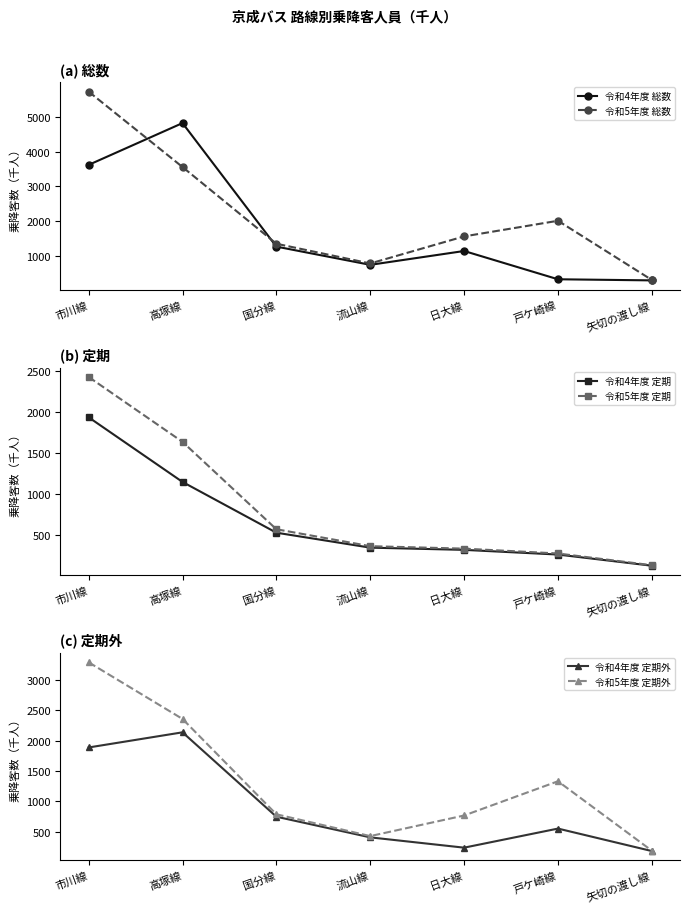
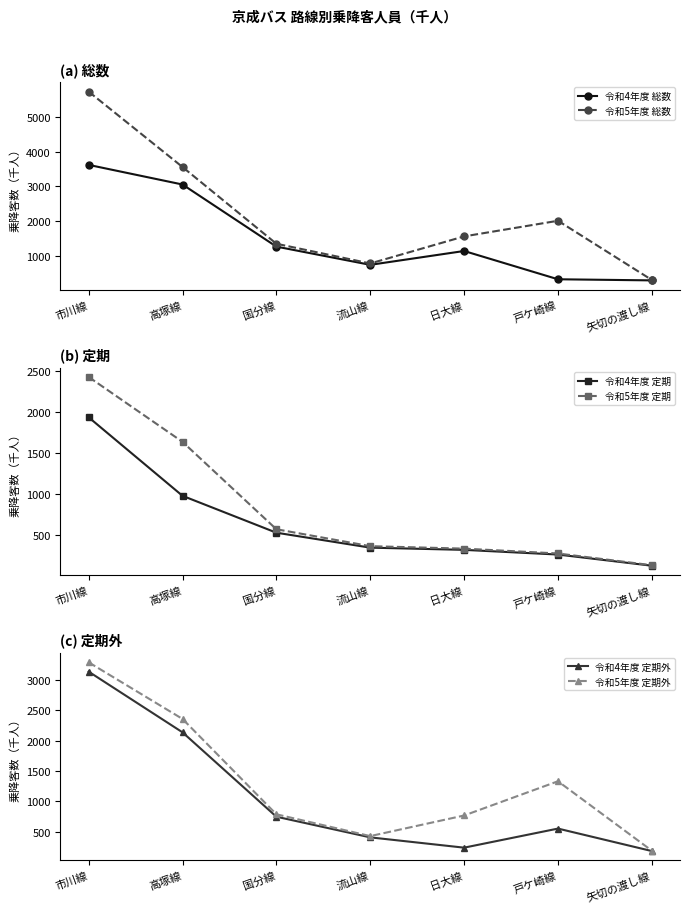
(a) 総数, 令和4年度 総数, 高塚線: 4800 -> 3100
(b) 定期, 令和4年度 定期, 高塚線: 1100 -> 1000
(c) 定期外, 令和4年度 定期外, 市川線: 1900 -> 3100
